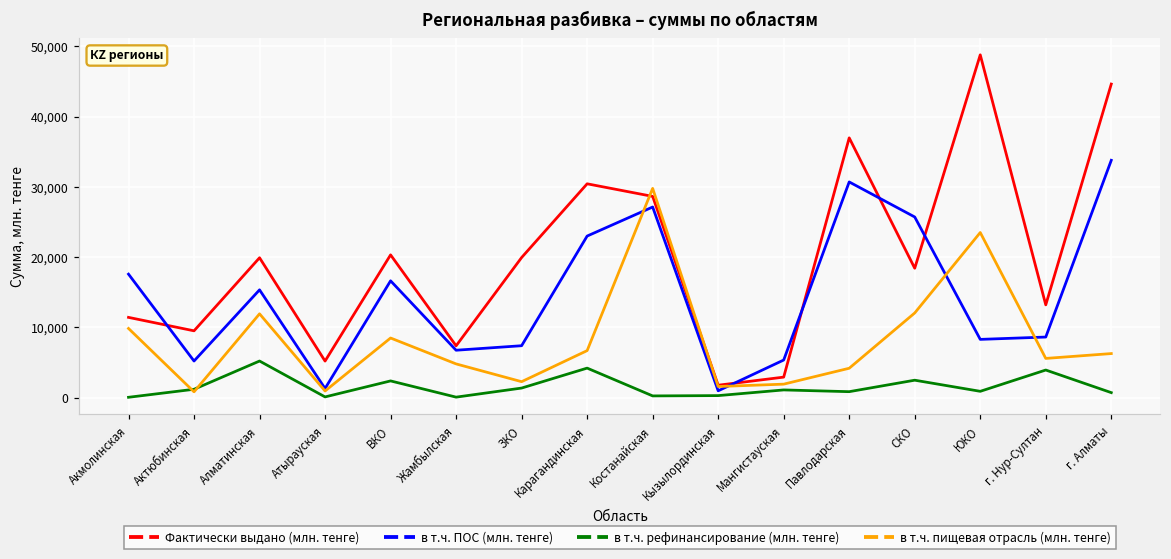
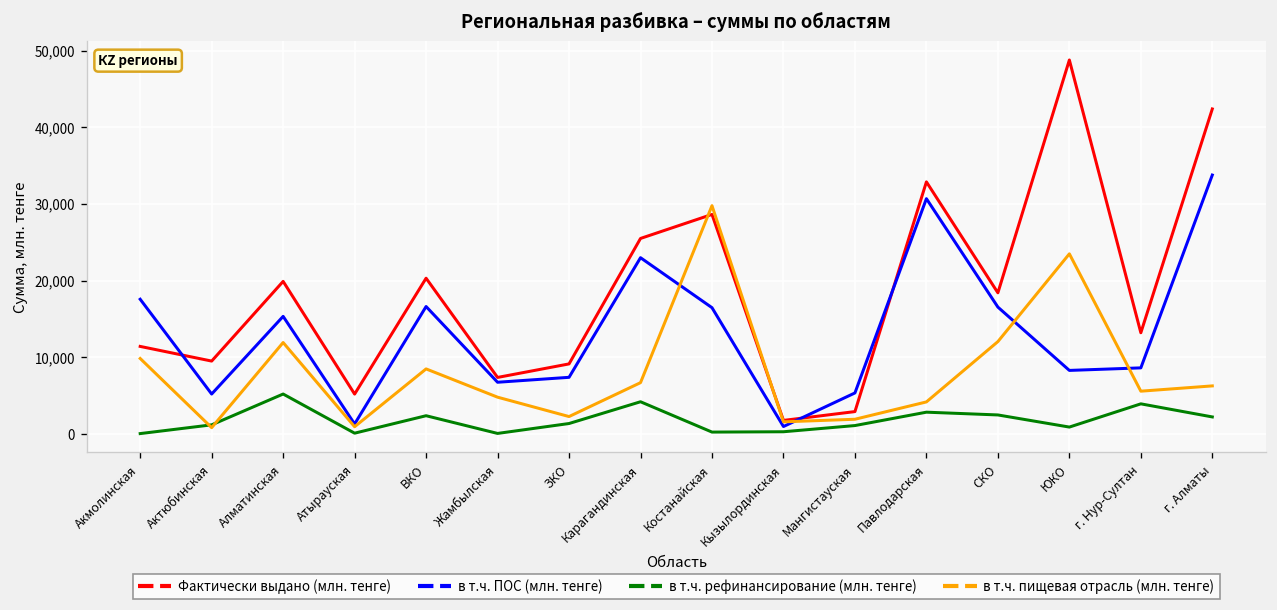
Фактически выдано (млн. тенге), ЗКО: 20,000 -> 9,000
Фактически выдано (млн. тенге), Карагандинская: 30,000 -> 26,000
в т.ч. ПОС (млн. тенге), Костанайская: 27,000 -> 16,000
Фактически выдано (млн. тенге), Павлодарская: 37,000 -> 33,000
в т.ч. рефинансирование (млн. тенге), Павлодарская: 1,000 -> 3,000
в т.ч. ПОС (млн. тенге), СКО: 26,000 -> 17,000
Фактически выдано (млн. тенге), г. Алматы: 45,000 -> 42,000
в т.ч. рефинансирование (млн. тенге), г. Алматы: 1,000 -> 2,000
